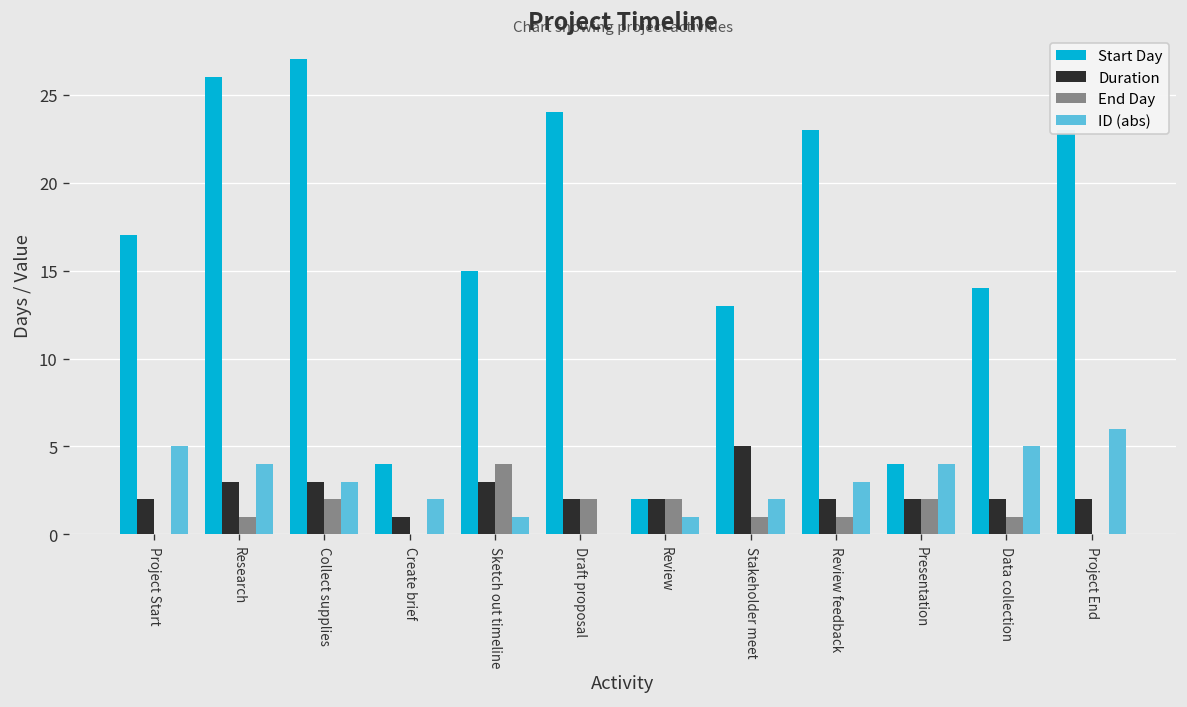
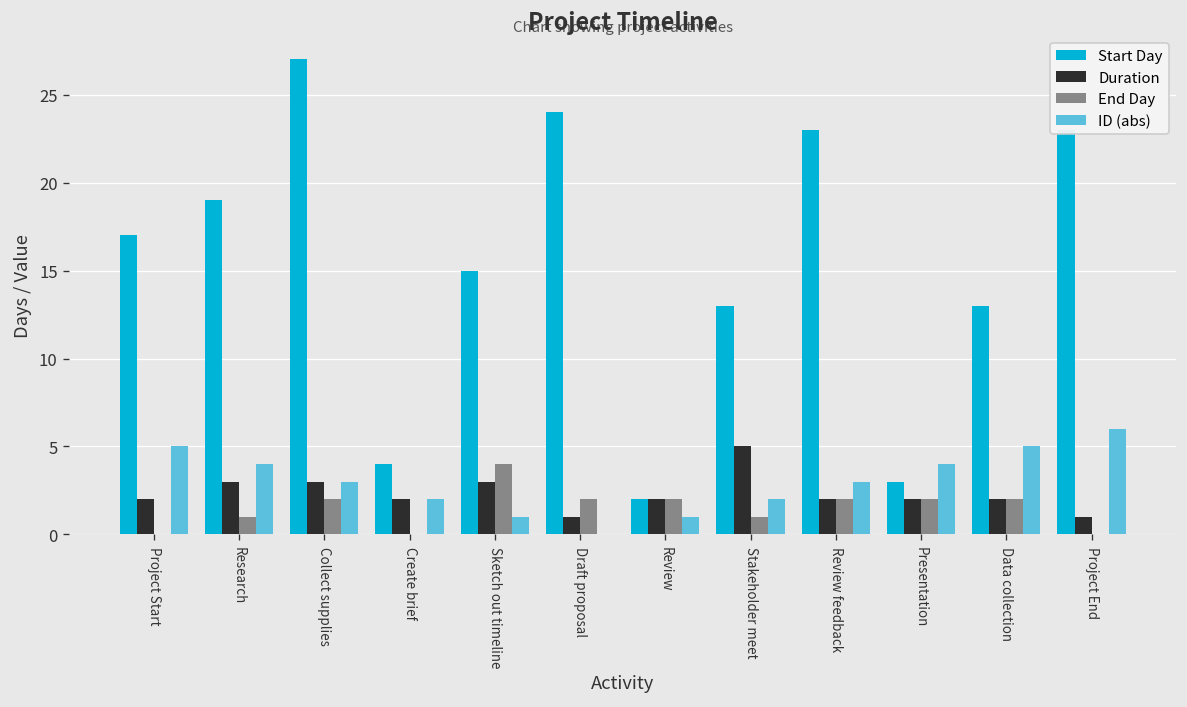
Start Day, Research: 26 -> 19
Duration, Create brief: 1 -> 2
Duration, Draft proposal: 2 -> 1
End Day, Review feedback: 1 -> 2
Start Day, Presentation: 4 -> 3
Start Day, Data collection: 14 -> 13
End Day, Data collection: 1 -> 2
Duration, Project End: 2 -> 1
